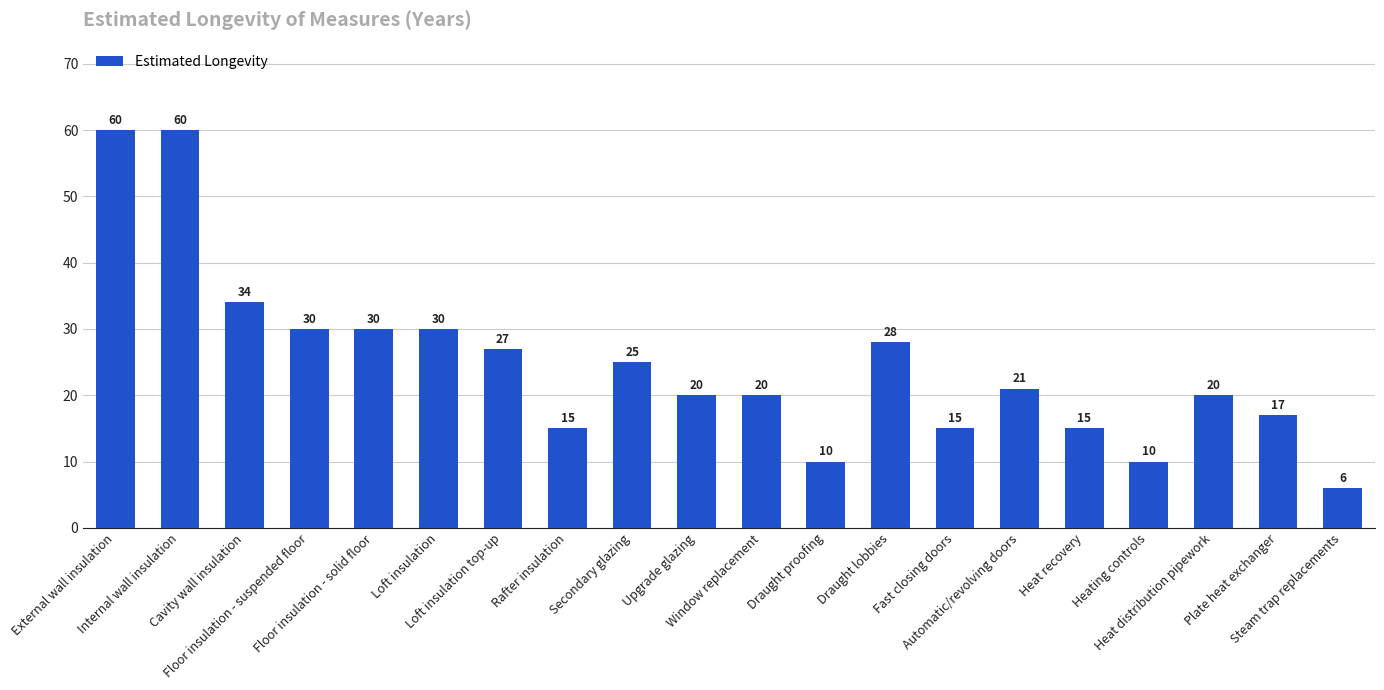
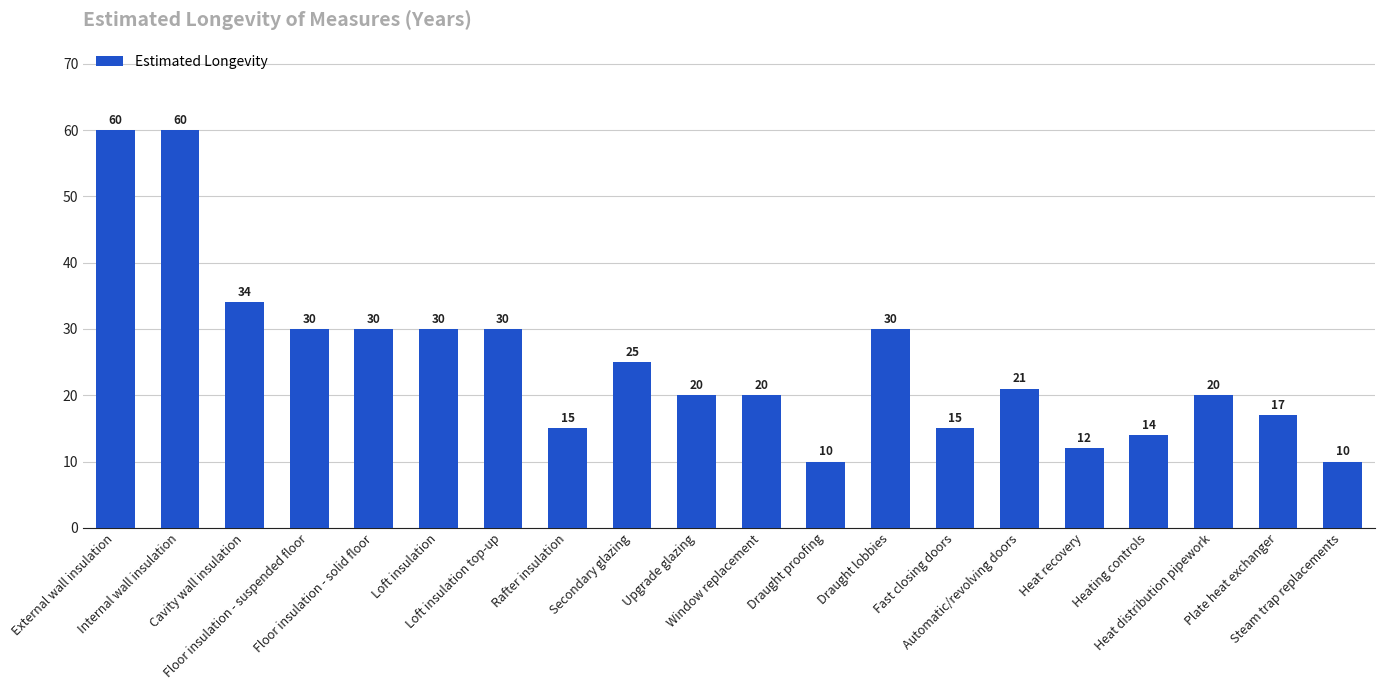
Loft insulation top-up: 27 -> 30
Draught lobbies: 28 -> 30
Heat recovery: 15 -> 12
Heating controls: 10 -> 14
Steam trap replacements: 6 -> 10
